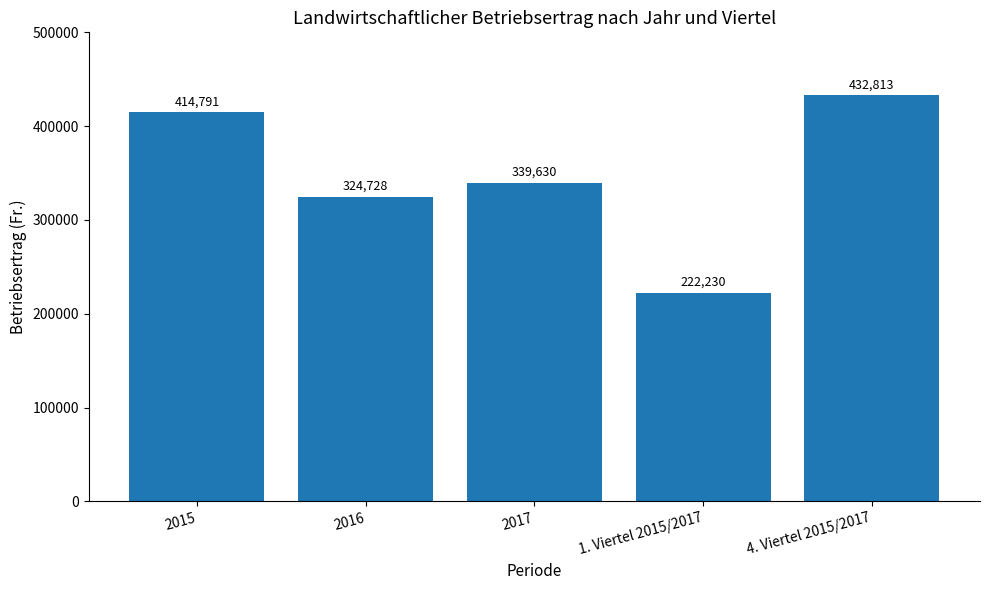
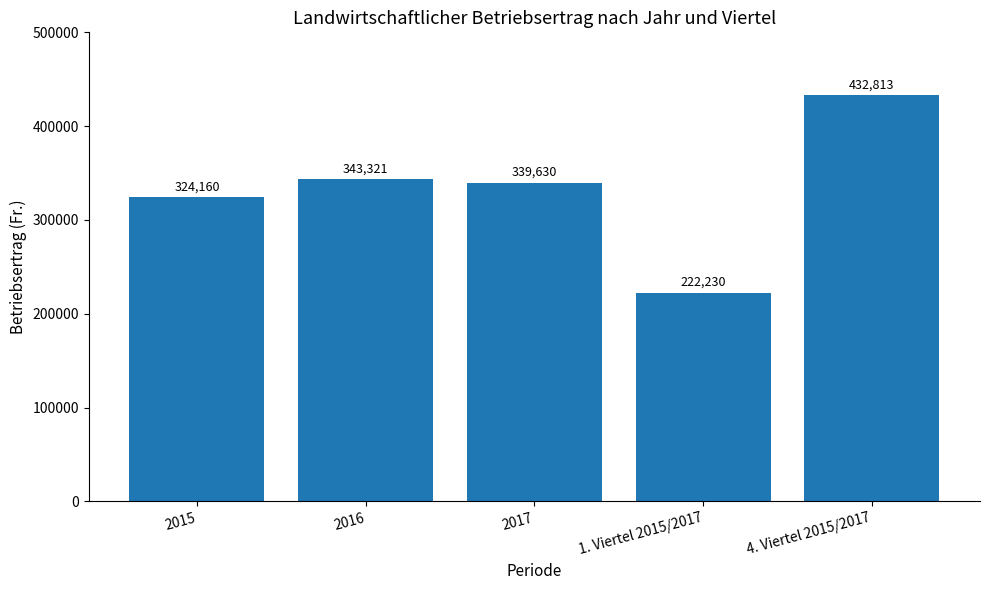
2015: 414,791 -> 324,160
2016: 324,728 -> 343,321
